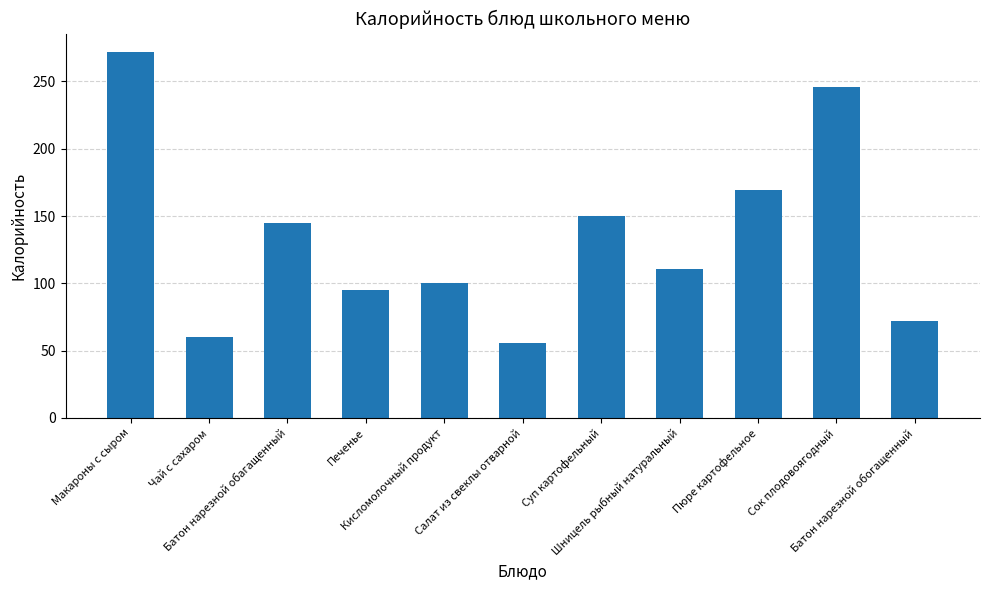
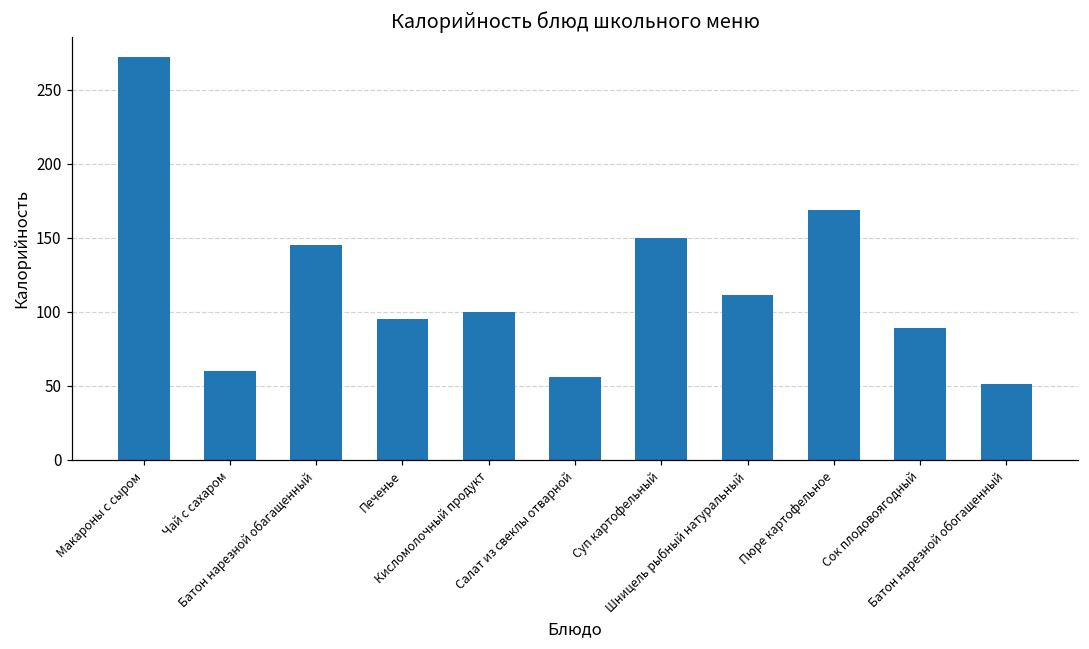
Сок плодовоягодный: 246 -> 89
Батон нарезной обогащенный: 72 -> 51
